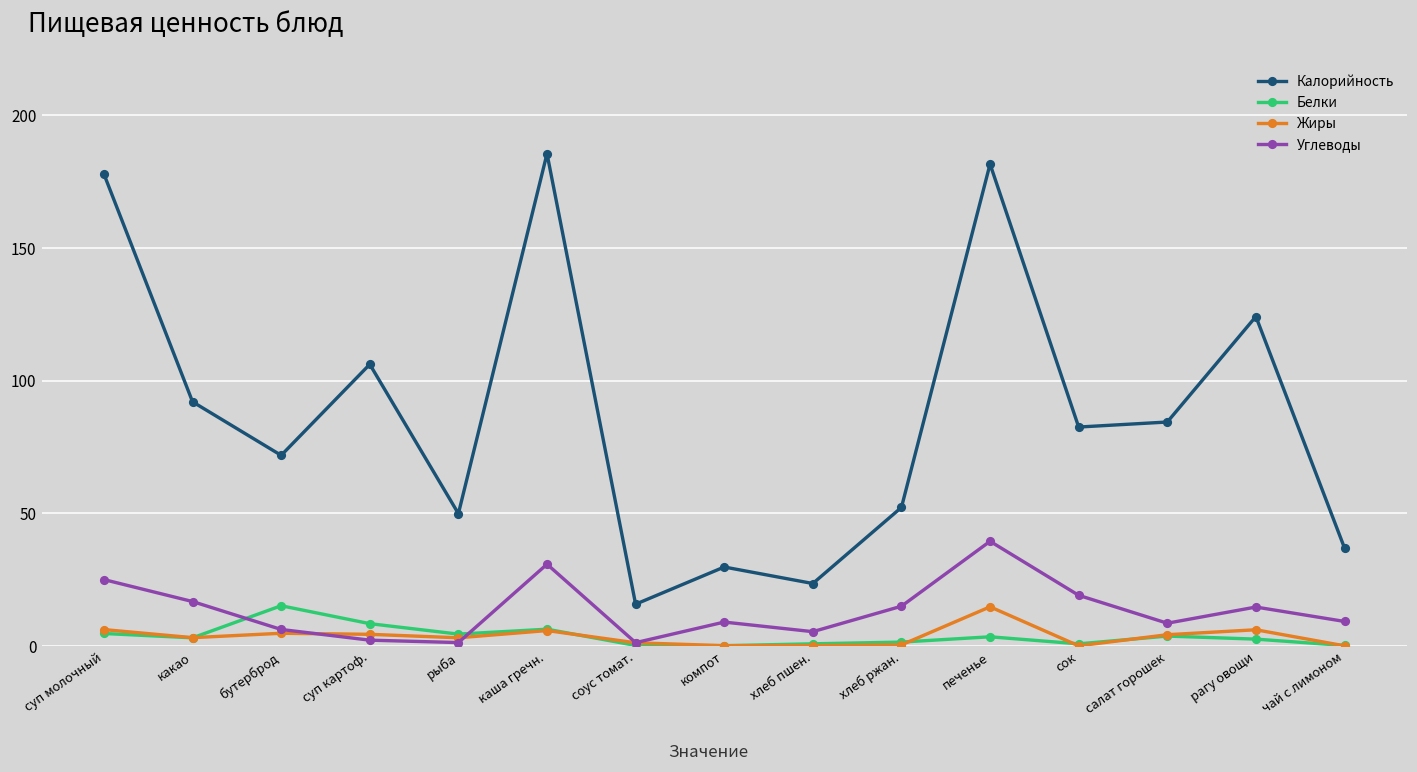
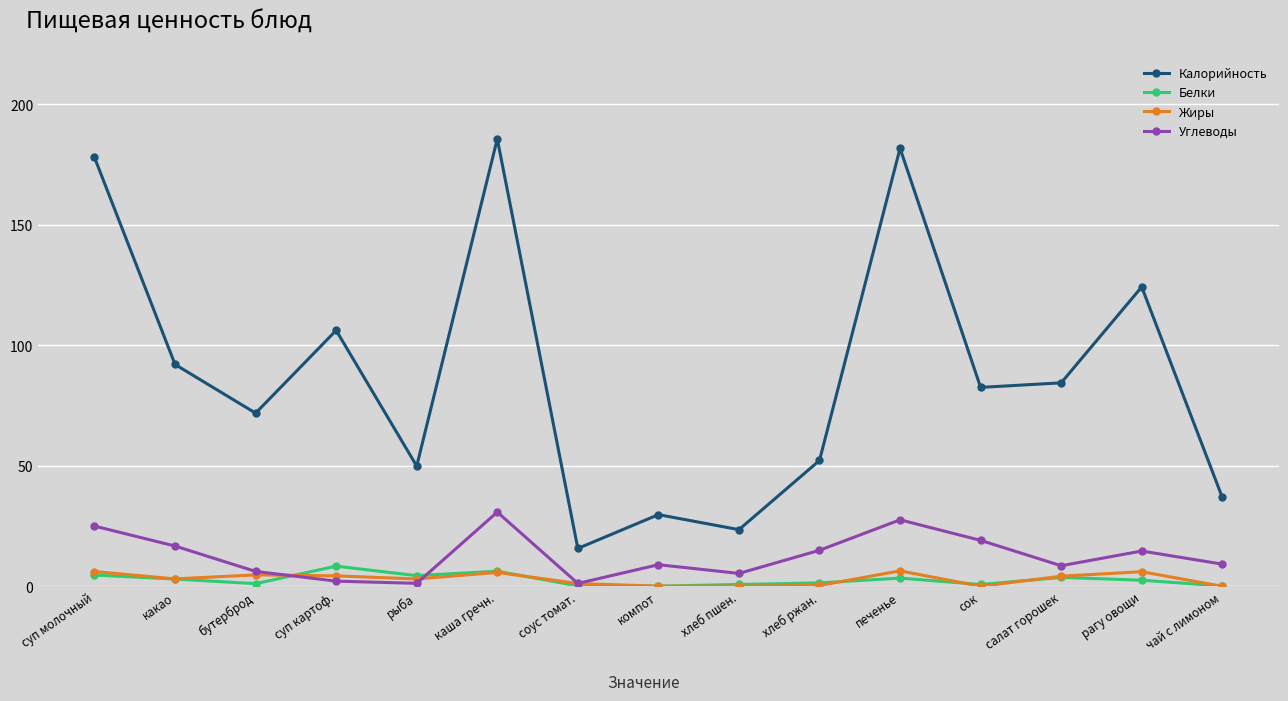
Белки, бутерброд: 15 -> 1
Жиры, печенье: 15 -> 6
Углеводы, печенье: 39 -> 28
